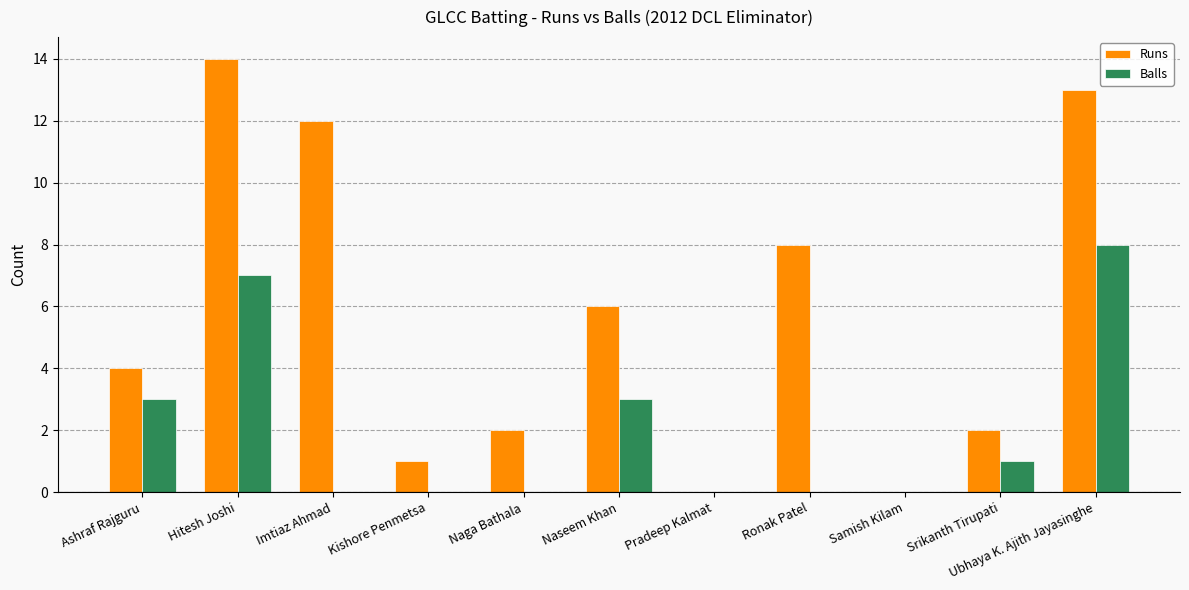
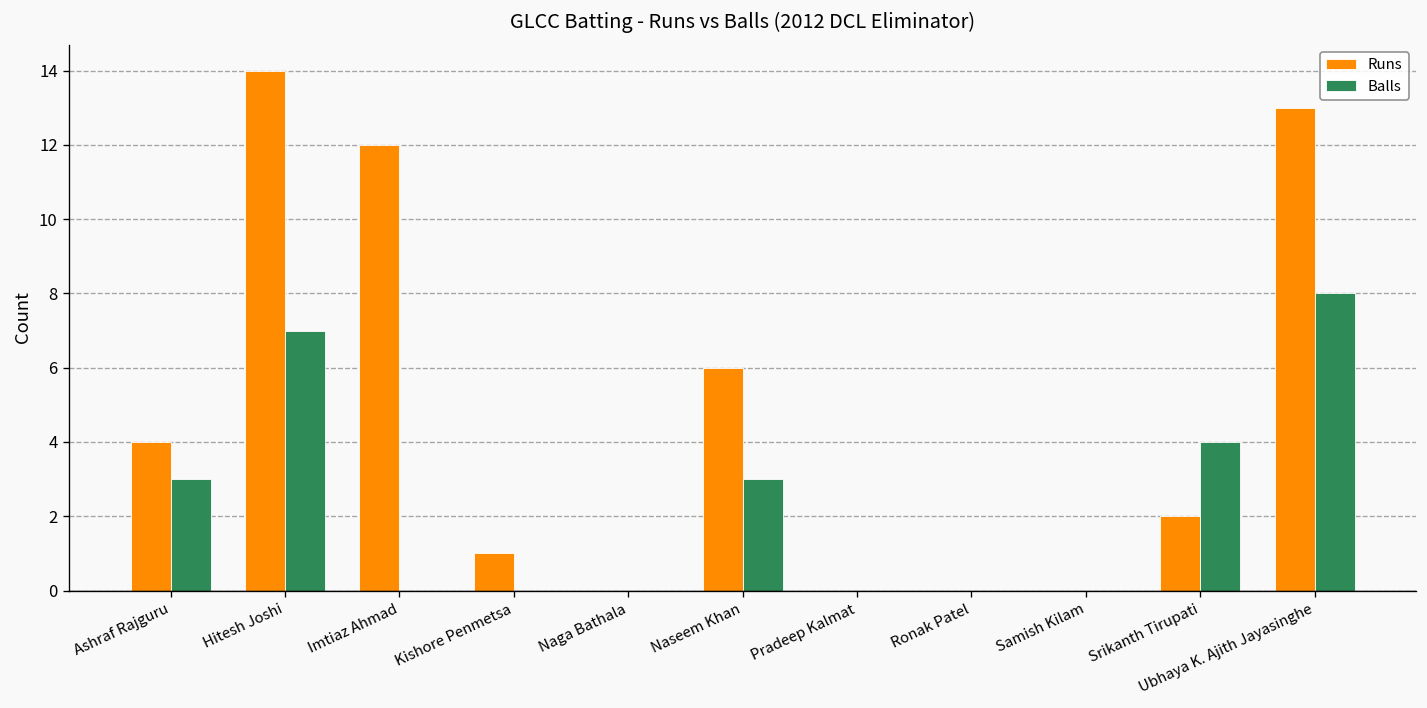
Runs, Naga Bathala: 2 -> 0
Runs, Ronak Patel: 8 -> 0
Balls, Srikanth Tirupati: 1 -> 4
